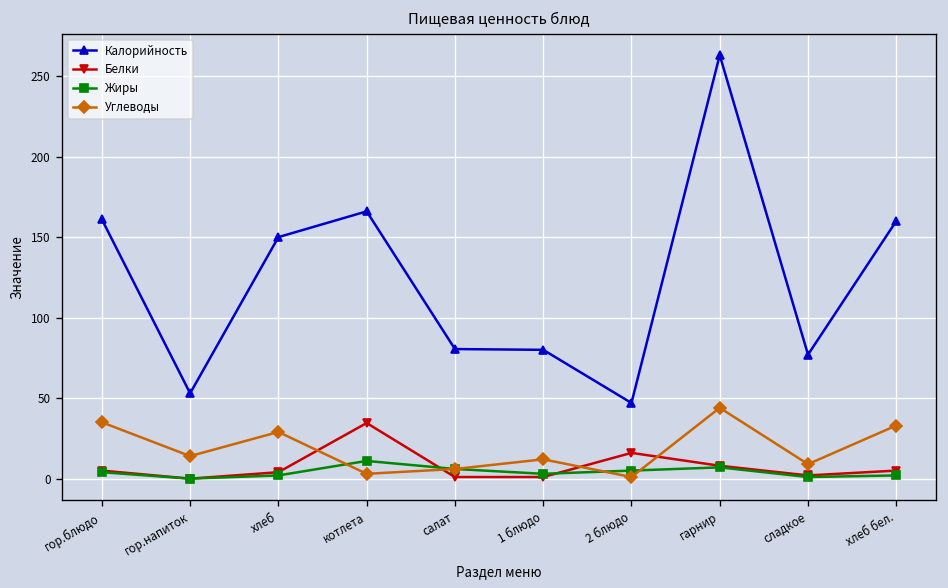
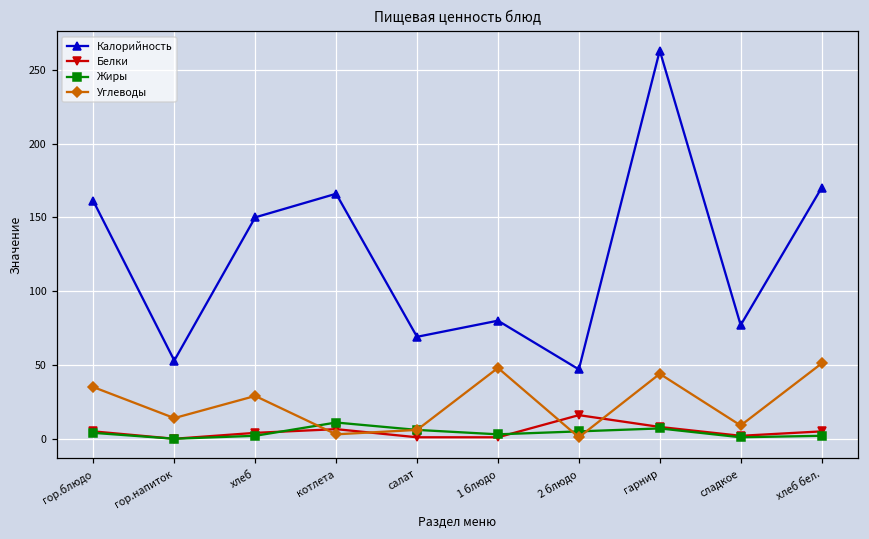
Белки, котлета: 35 -> 7
Калорийность, салат: 80 -> 69
Углеводы, 1 блюдо: 12 -> 48
Калорийность, хлеб бел.: 160 -> 170
Углеводы, хлеб бел.: 33 -> 51
